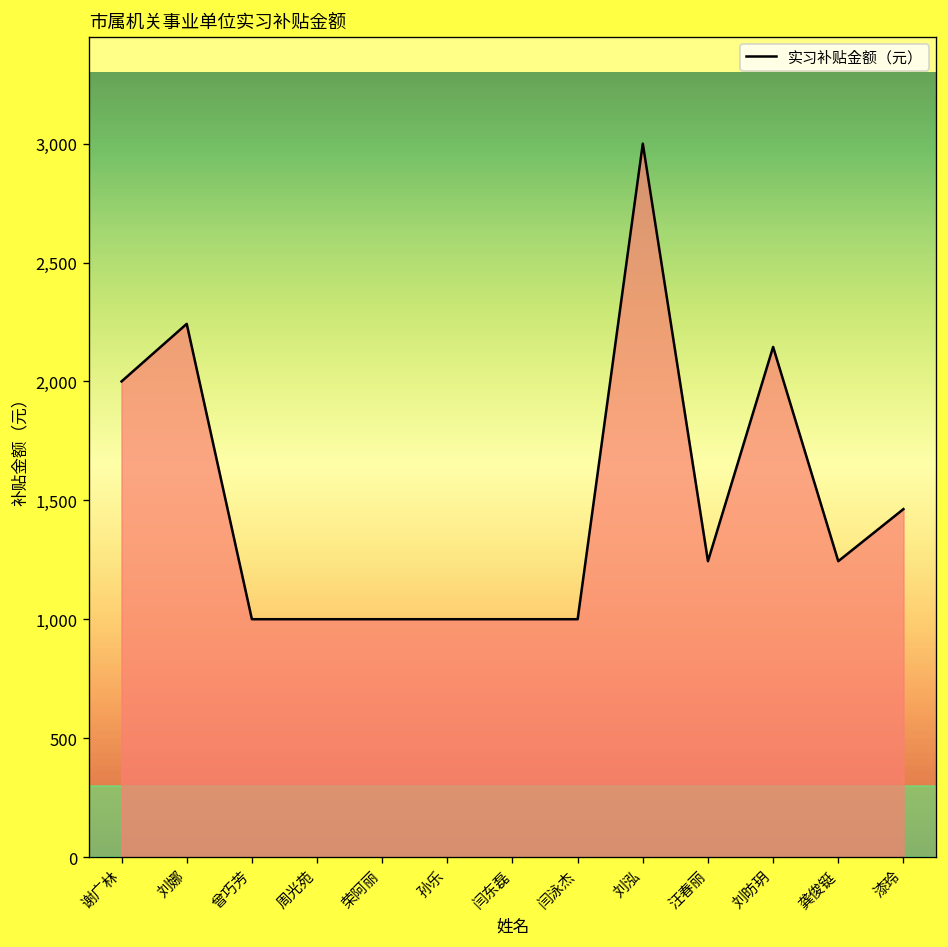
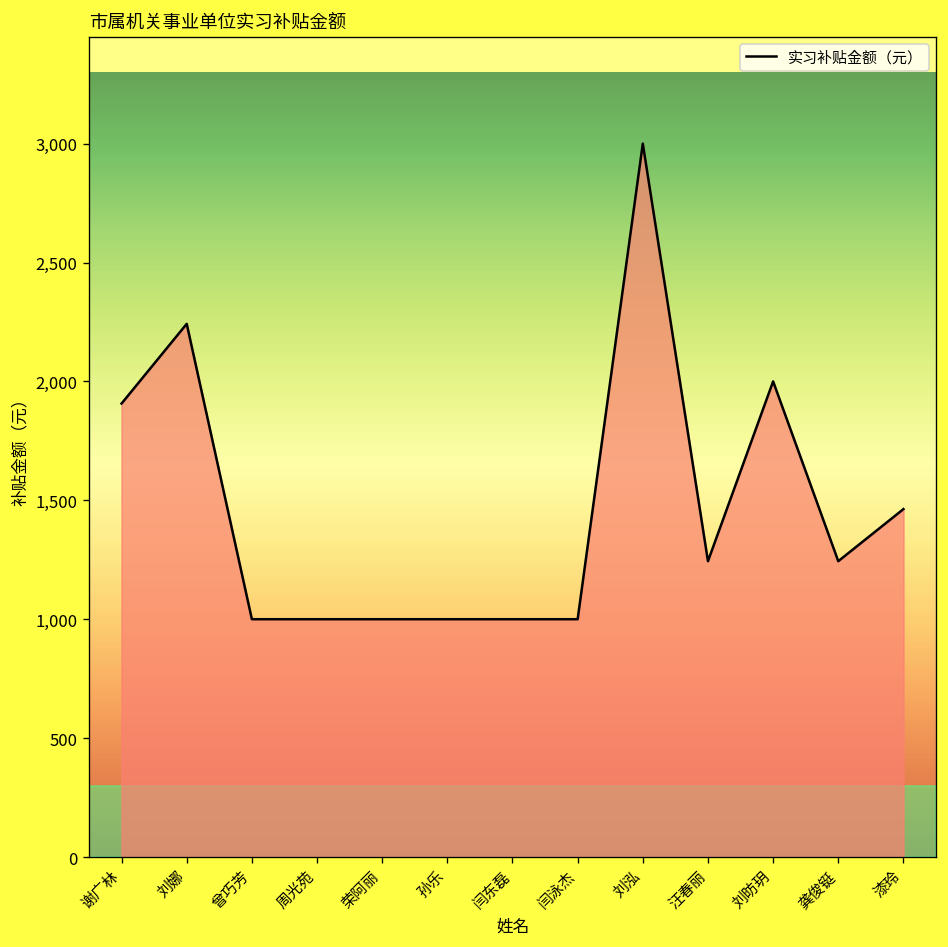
谢广林: 2,000 -> 1,910
刘昉玥: 2,150 -> 2,000
